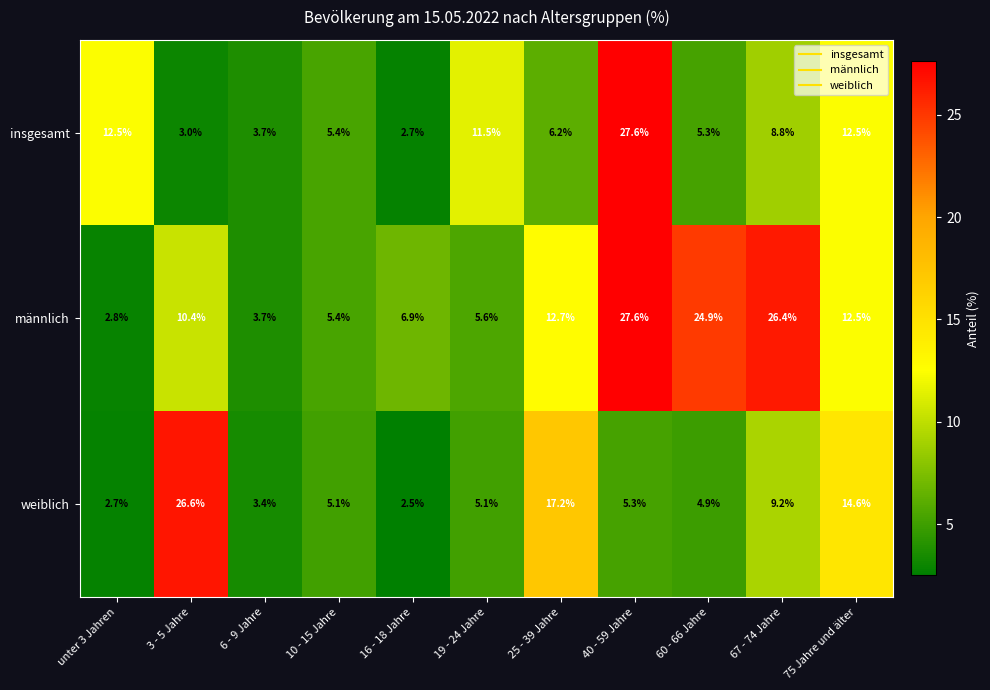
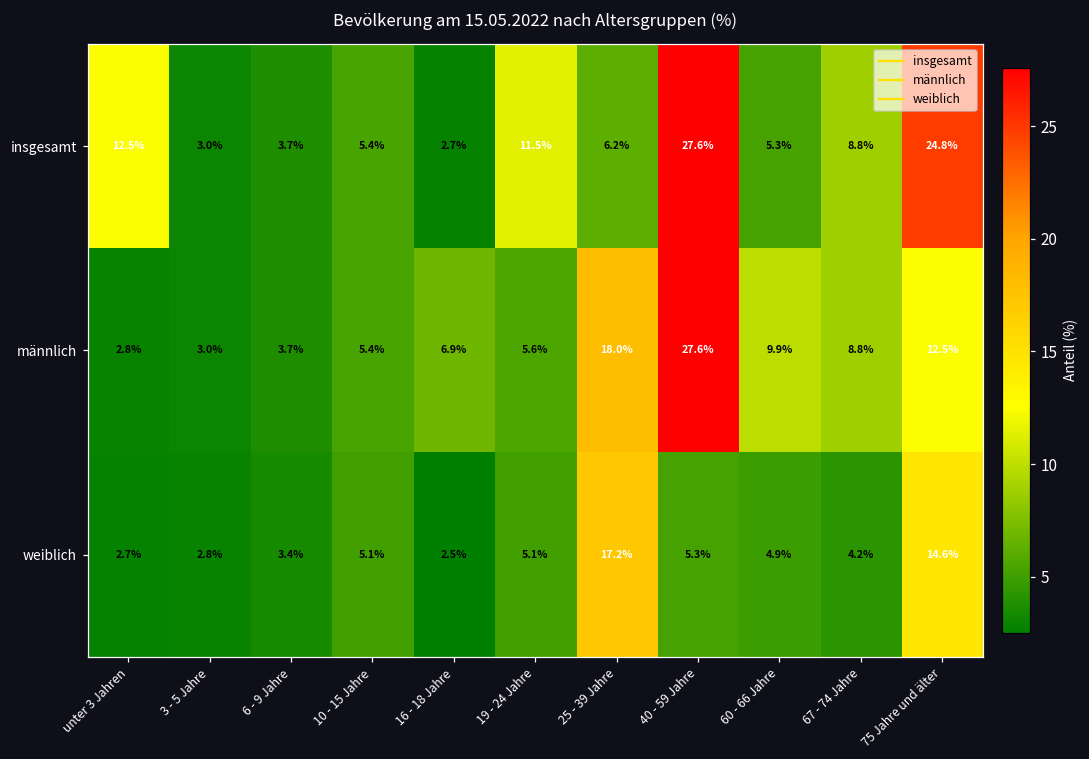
insgesamt, 75 Jahre und älter: 12.5% -> 24.8%
männlich, 3 - 5 Jahre: 10.4% -> 3.0%
männlich, 25 - 39 Jahre: 12.7% -> 18.0%
männlich, 60 - 66 Jahre: 24.9% -> 9.9%
männlich, 67 - 74 Jahre: 26.4% -> 8.8%
weiblich, 3 - 5 Jahre: 26.6% -> 2.8%
weiblich, 67 - 74 Jahre: 9.2% -> 4.2%
